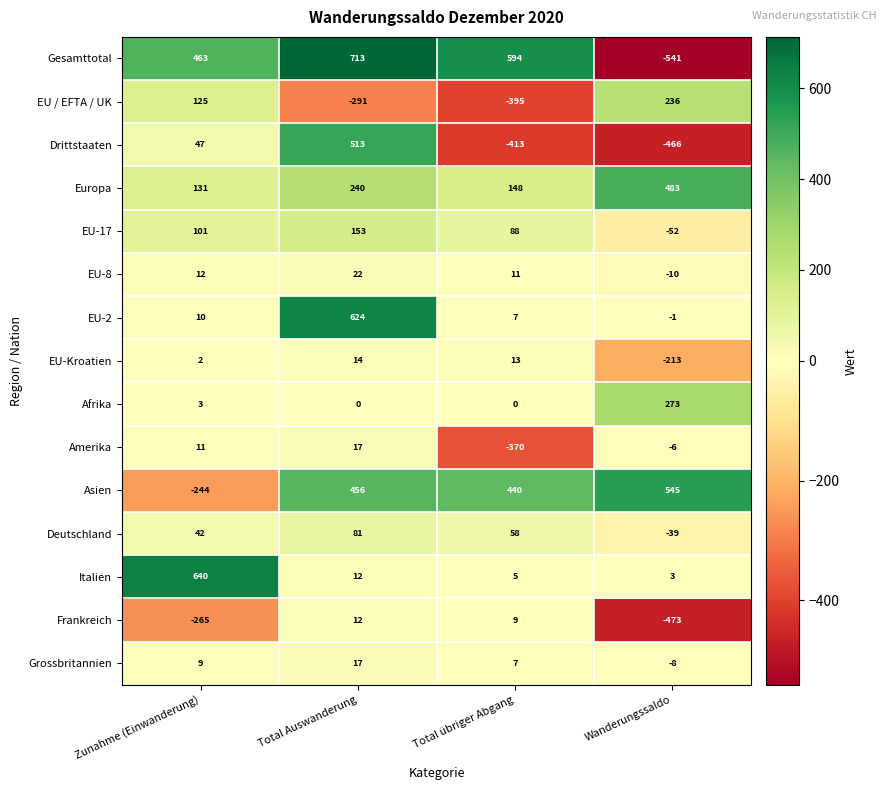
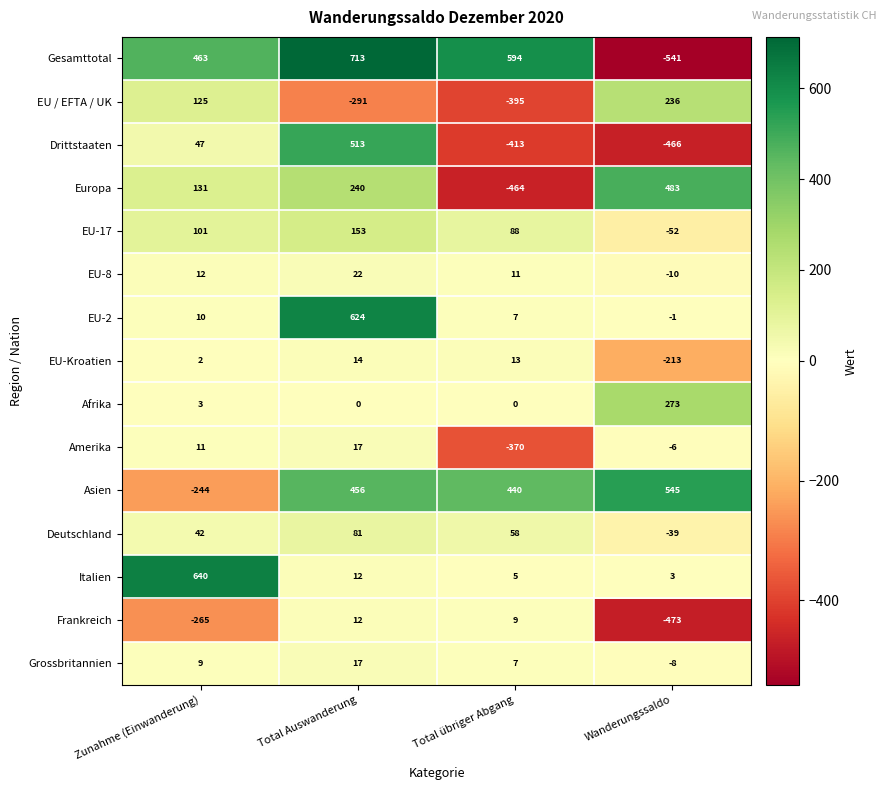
Europa, Total übriger Abgang: 148 -> -464
